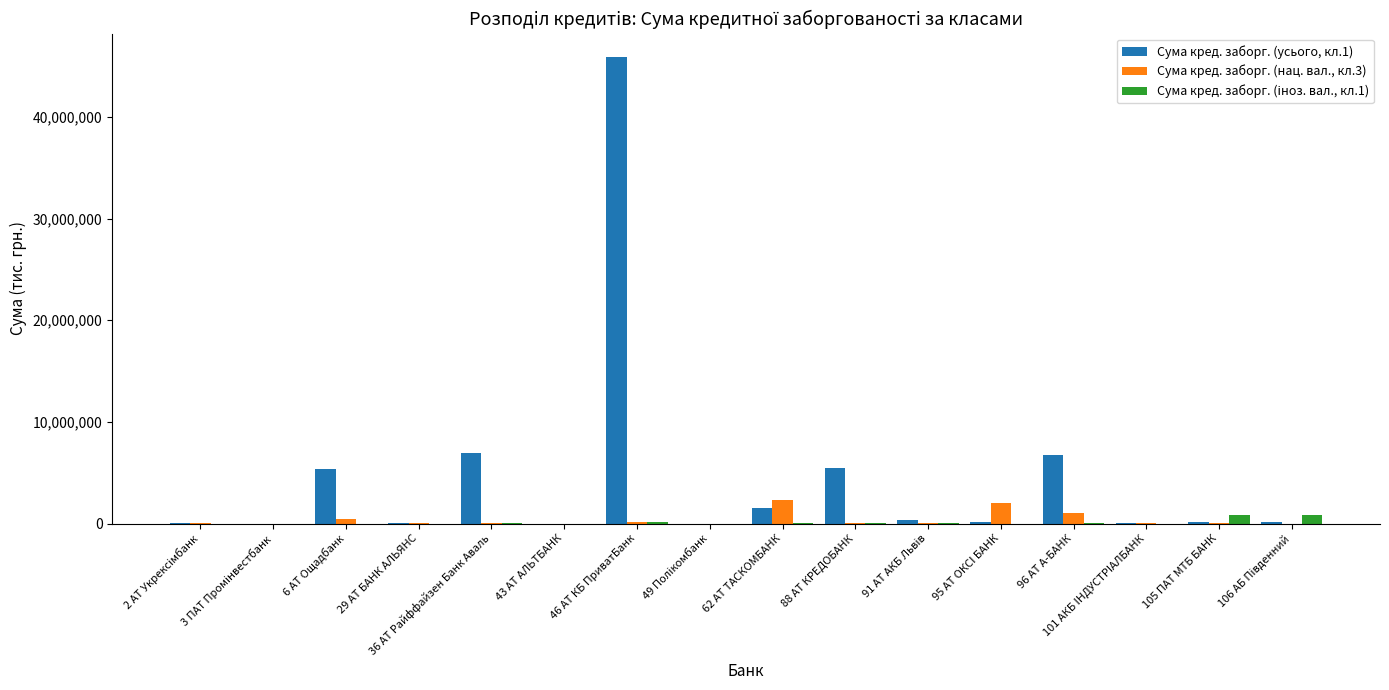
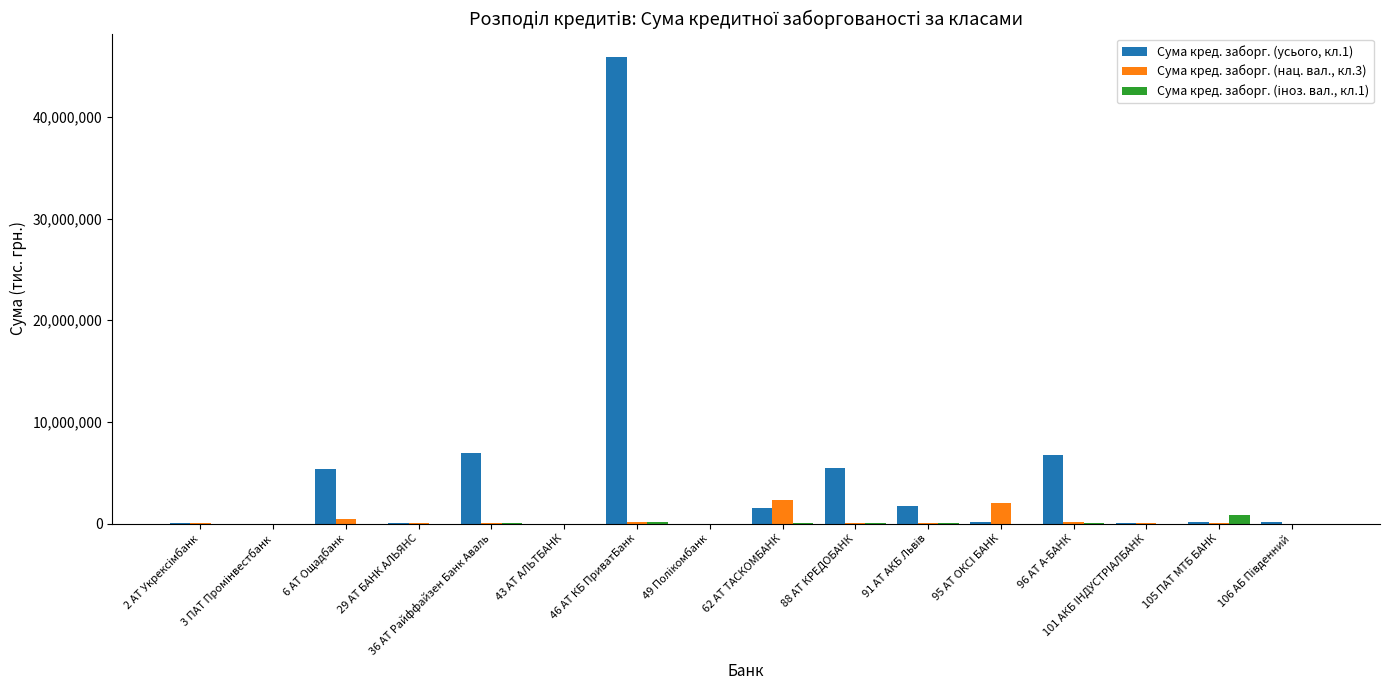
Сума кред. заборг. (усього, кл.1), 91 АТ АКБ Львів: 300,000 -> 1,700,000
Сума кред. заборг. (нац. вал., кл.3), 96 АТ А-БАНК: 1,100,000 -> 100,000
Сума кред. заборг. (іноз. вал., кл.1), 106 АБ Південний: 800,000 -> 0
